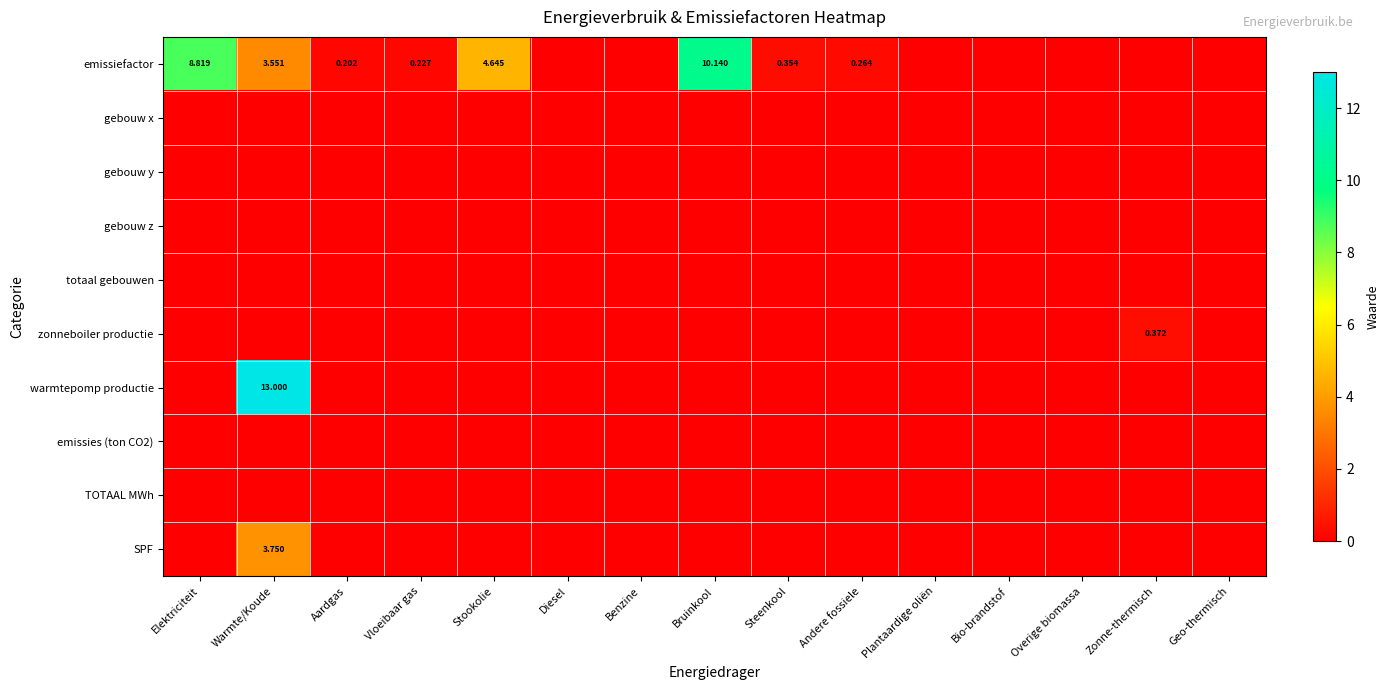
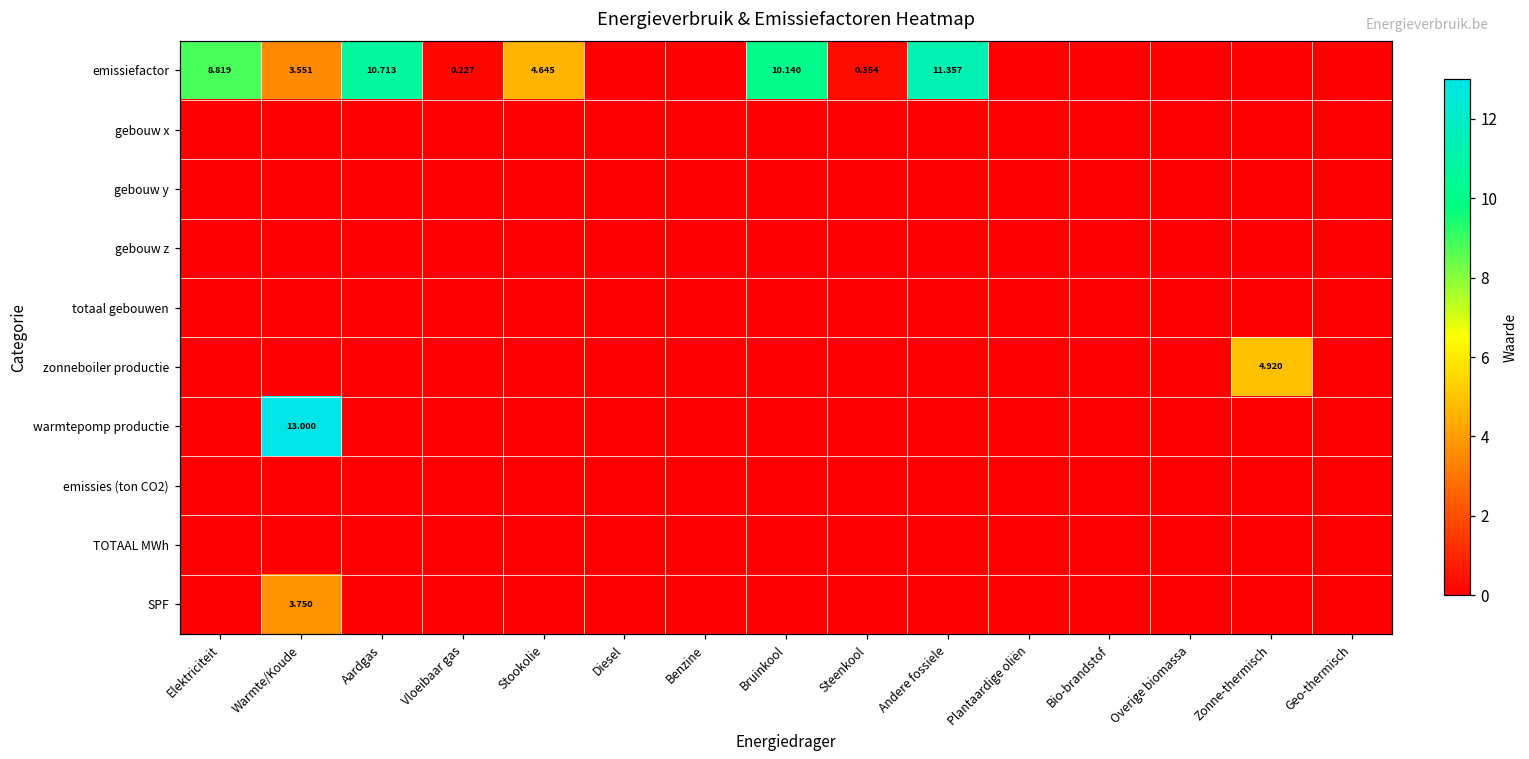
emissiefactor, Aardgas: 0.202 -> 10.713
emissiefactor, Andere fossiele: 0.264 -> 11.357
zonneboiler productie, Zonne-thermisch: 0.372 -> 4.920
